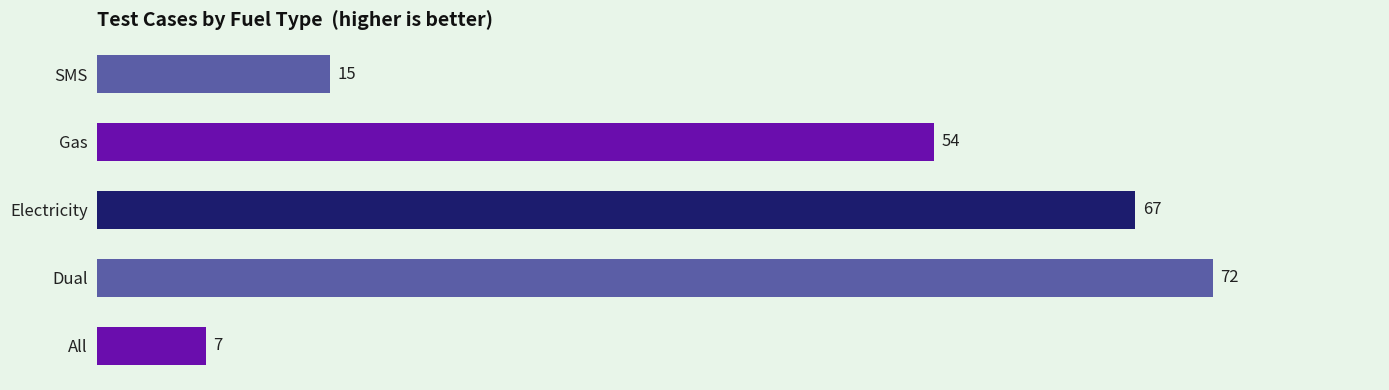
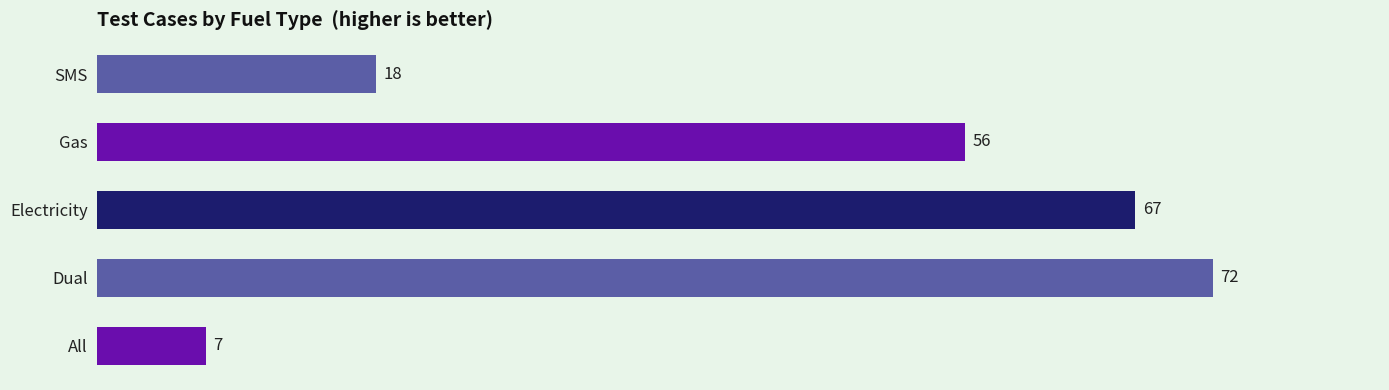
SMS: 15 -> 18
Gas: 54 -> 56
